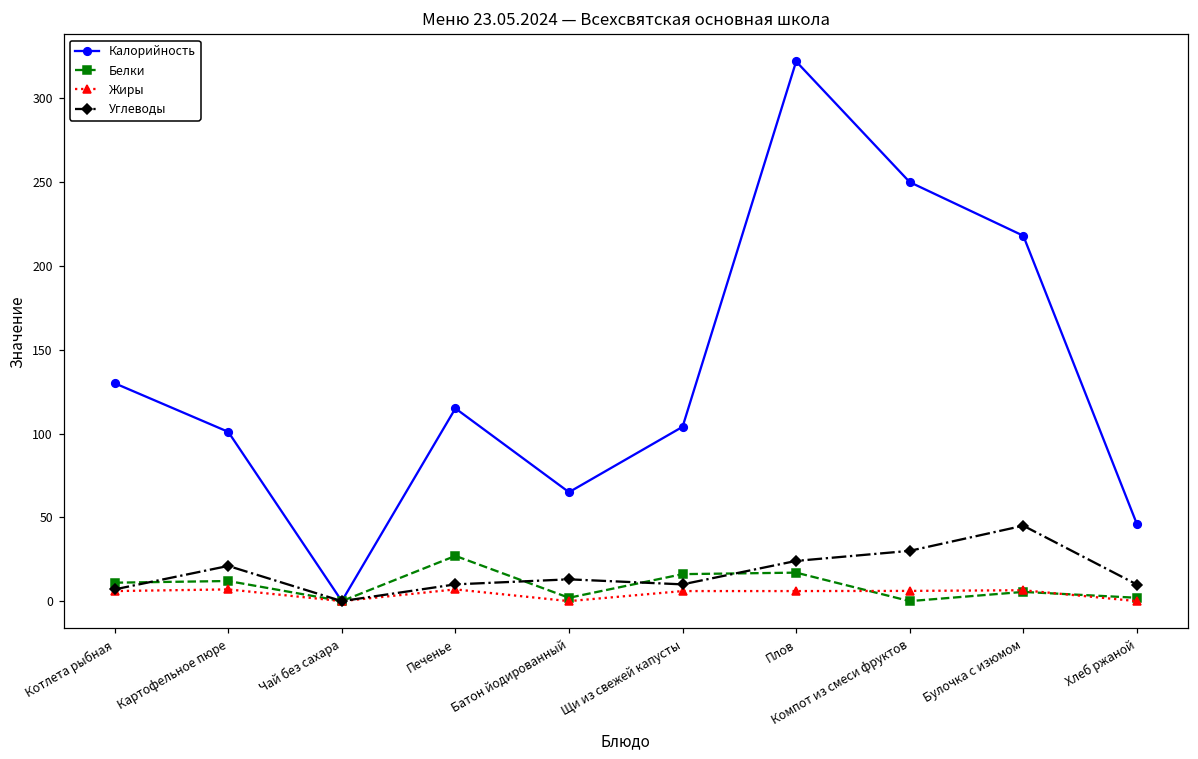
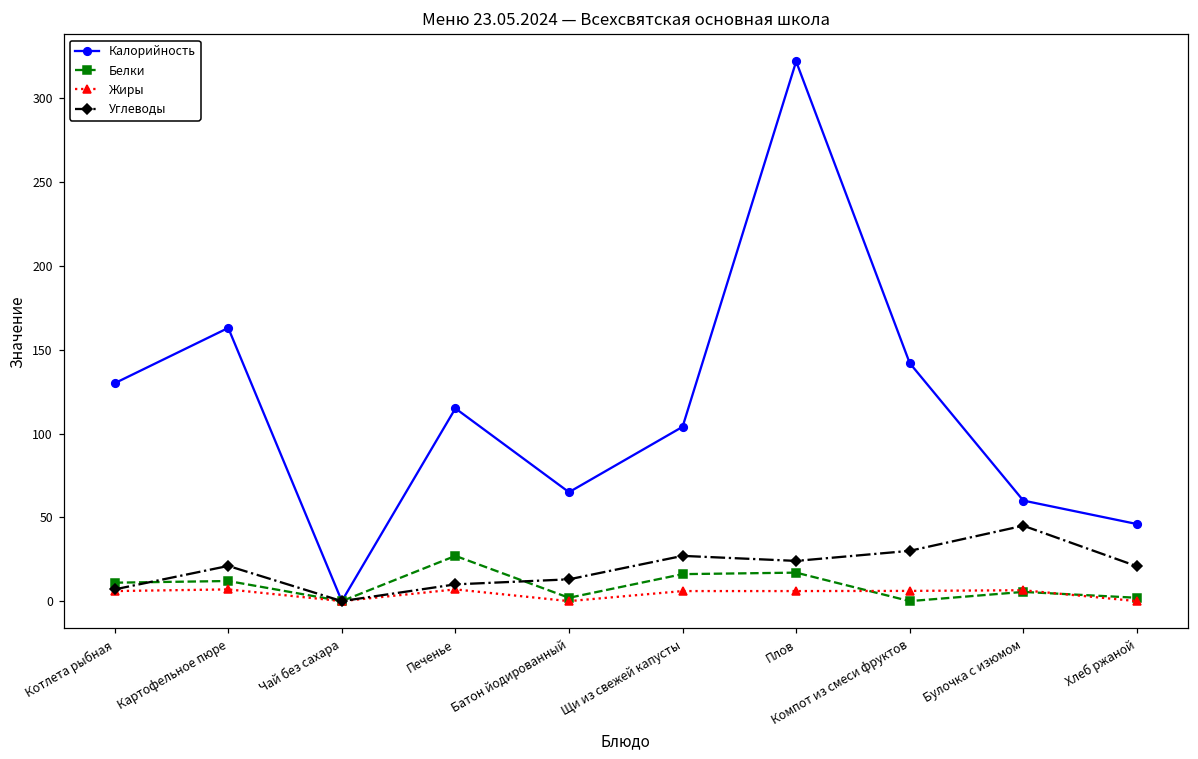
Калорийность, Картофельное пюре: 101 -> 163
Углеводы, Щи из свежей капусты: 10 -> 27
Калорийность, Компот из смеси фруктов: 250 -> 142
Калорийность, Булочка с изюмом: 218 -> 60
Углеводы, Хлеб ржаной: 10 -> 21
